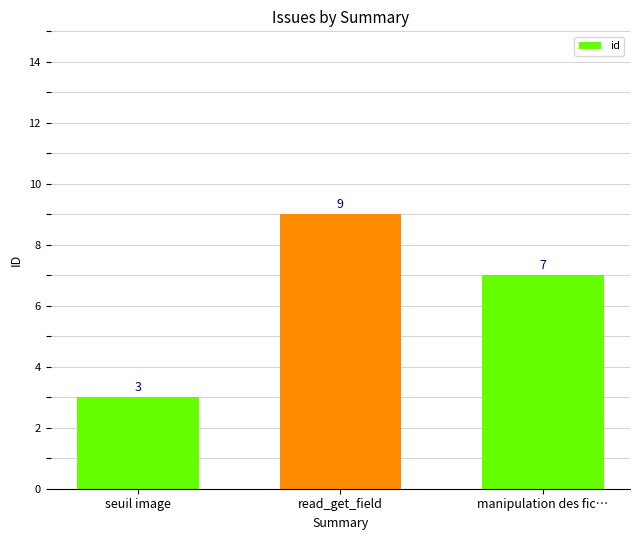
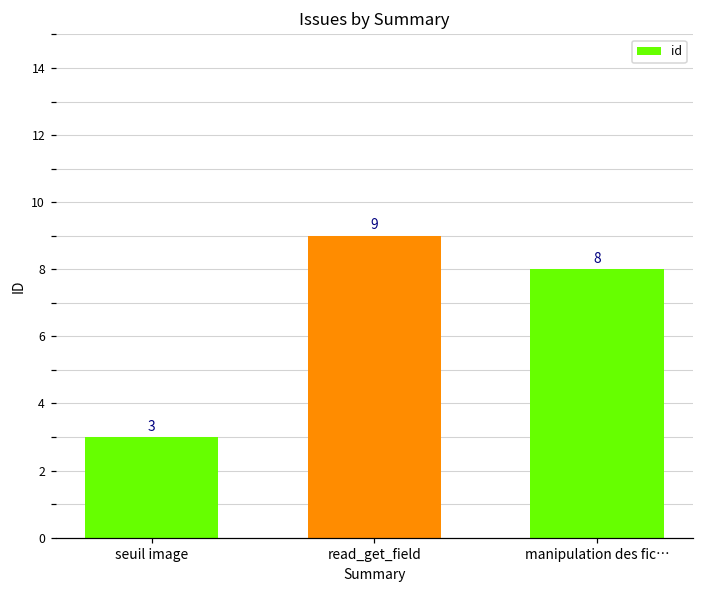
manipulation des fic…: 7 -> 8
